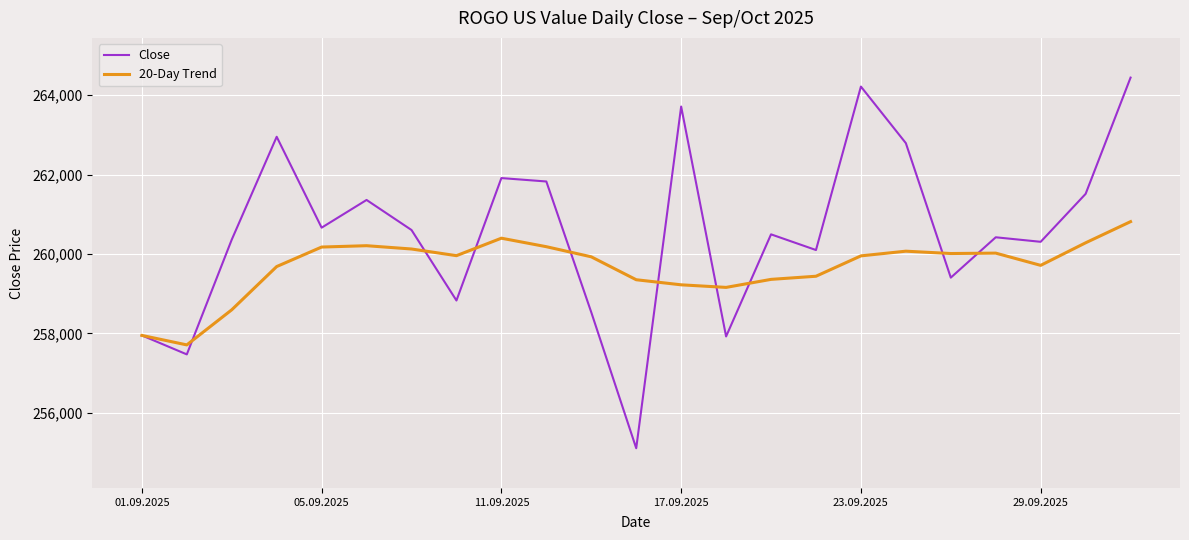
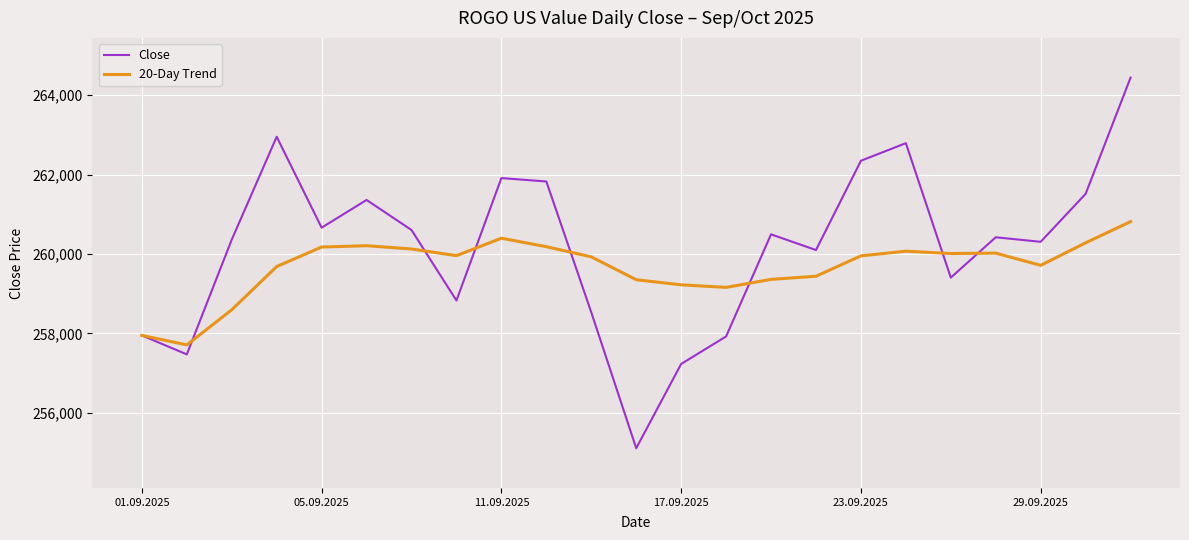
Close, 17.09.2025: 263,700 -> 257,200
Close, 23.09.2025: 264,200 -> 262,300
